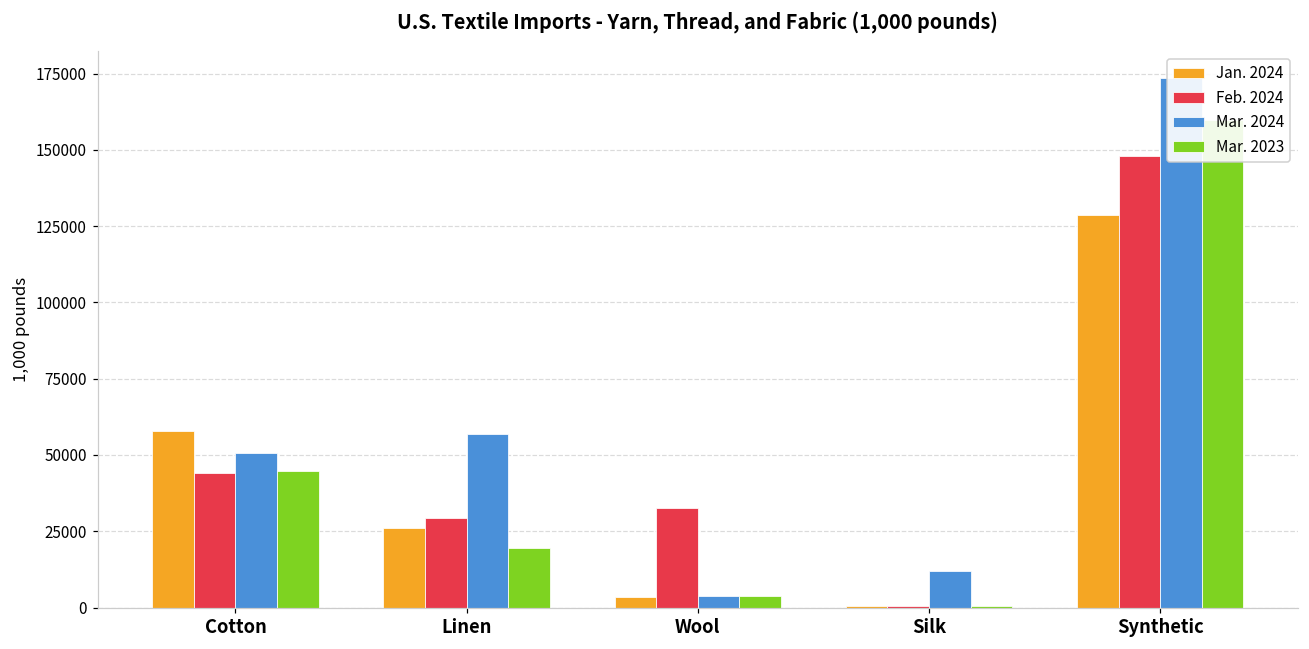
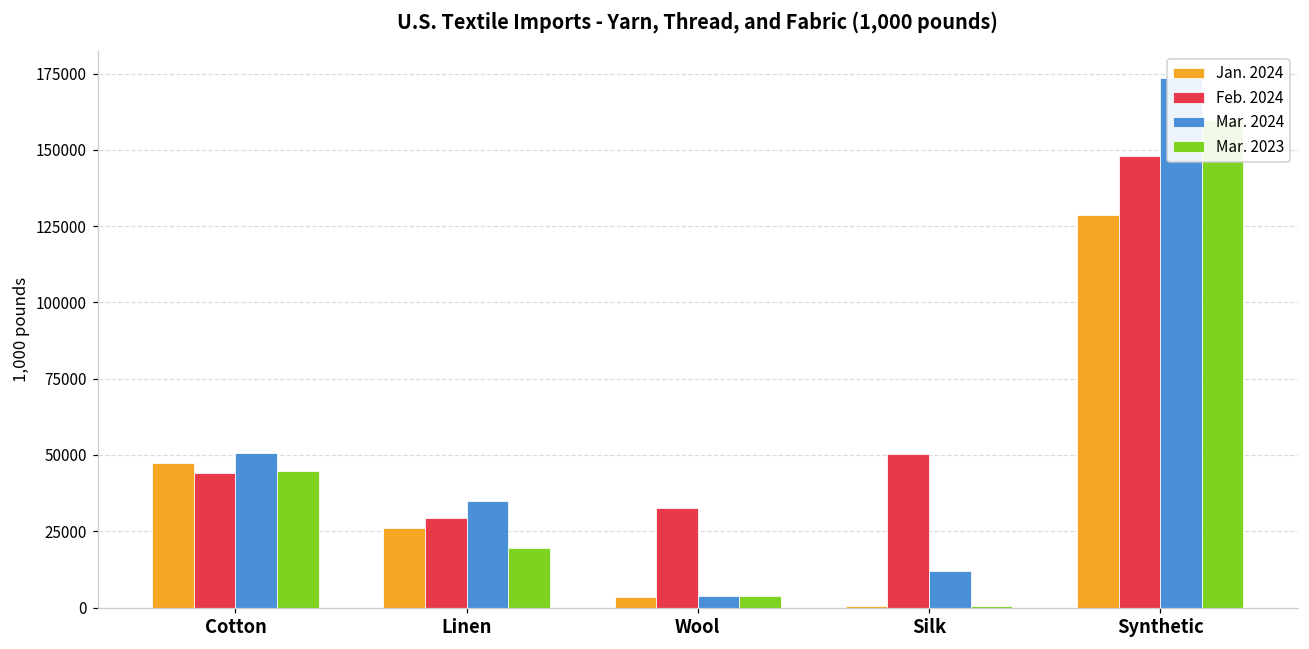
Jan. 2024, Cotton: 58000 -> 47000
Mar. 2024, Linen: 57000 -> 35000
Feb. 2024, Silk: 0 -> 50000
